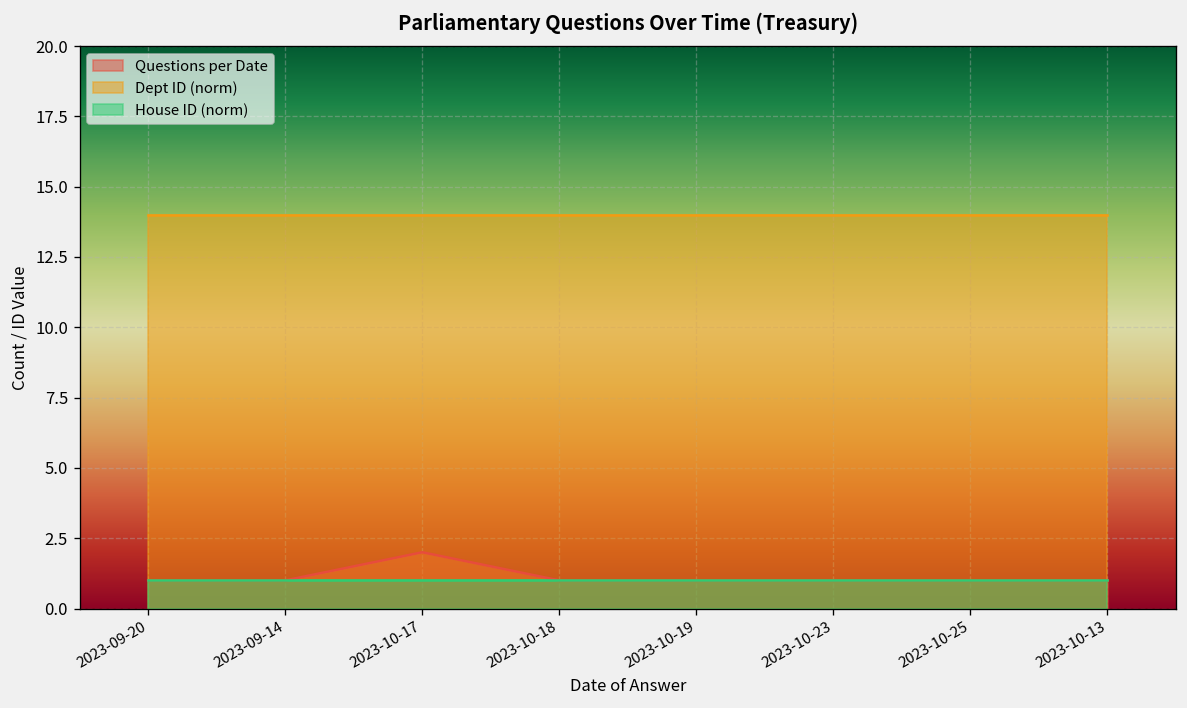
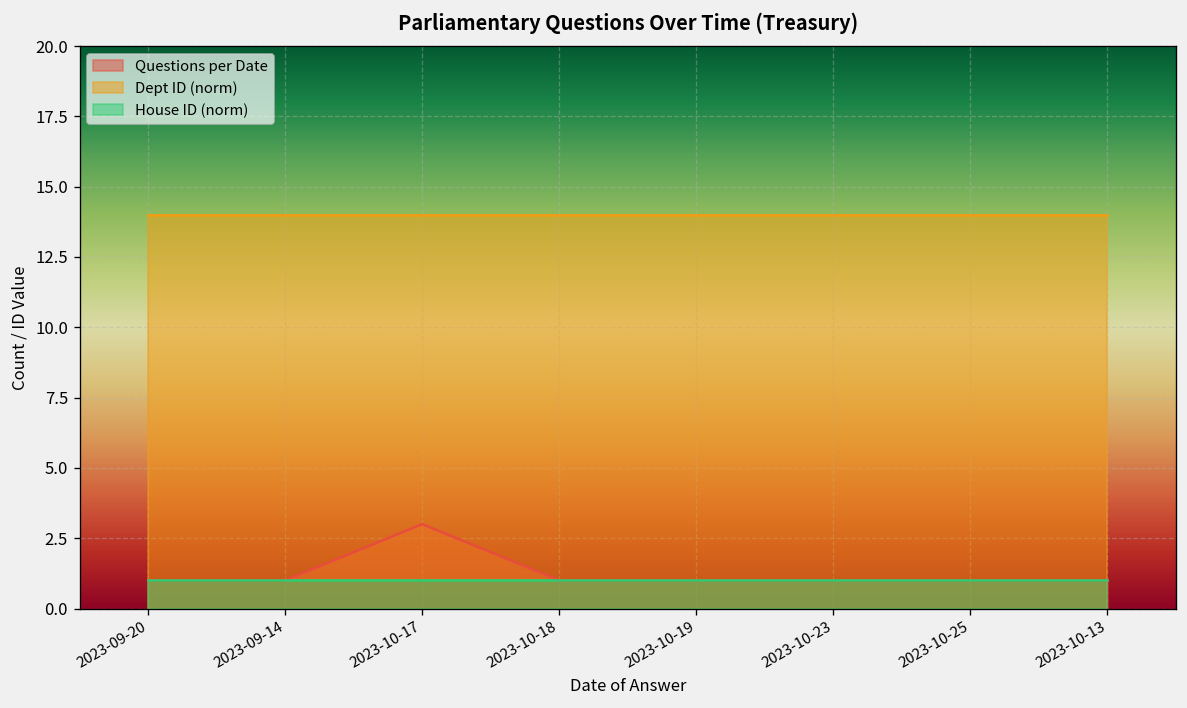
Questions per Date, 2023-10-17: 2 -> 3
